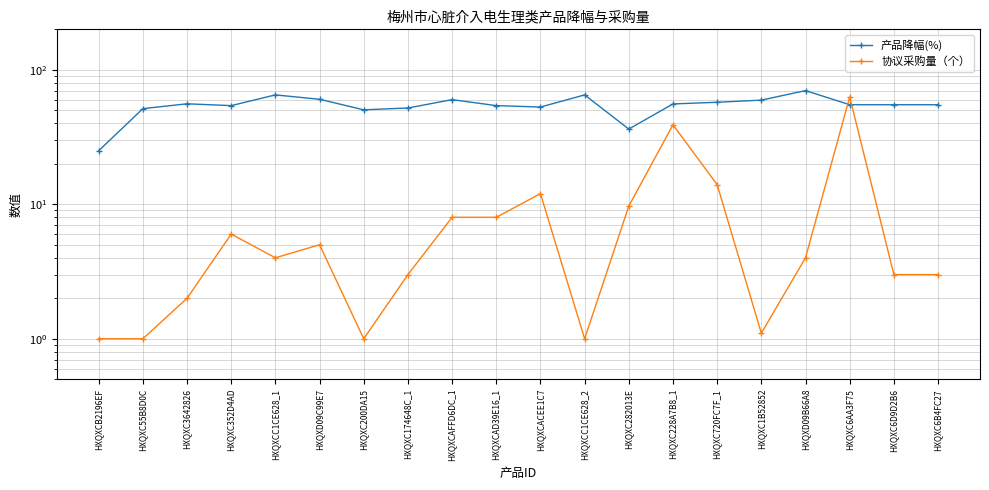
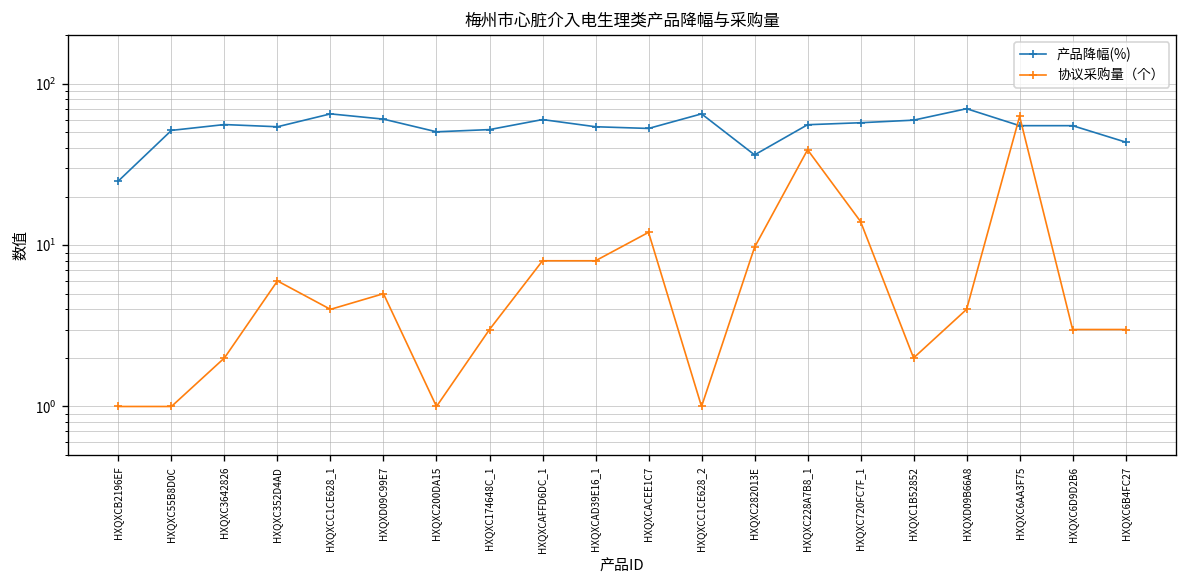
协议采购量（个）, HXQXC1B52852: 1.1 -> 2.0
产品降幅(%), HXQXC6B4FC27: 55 -> 44
